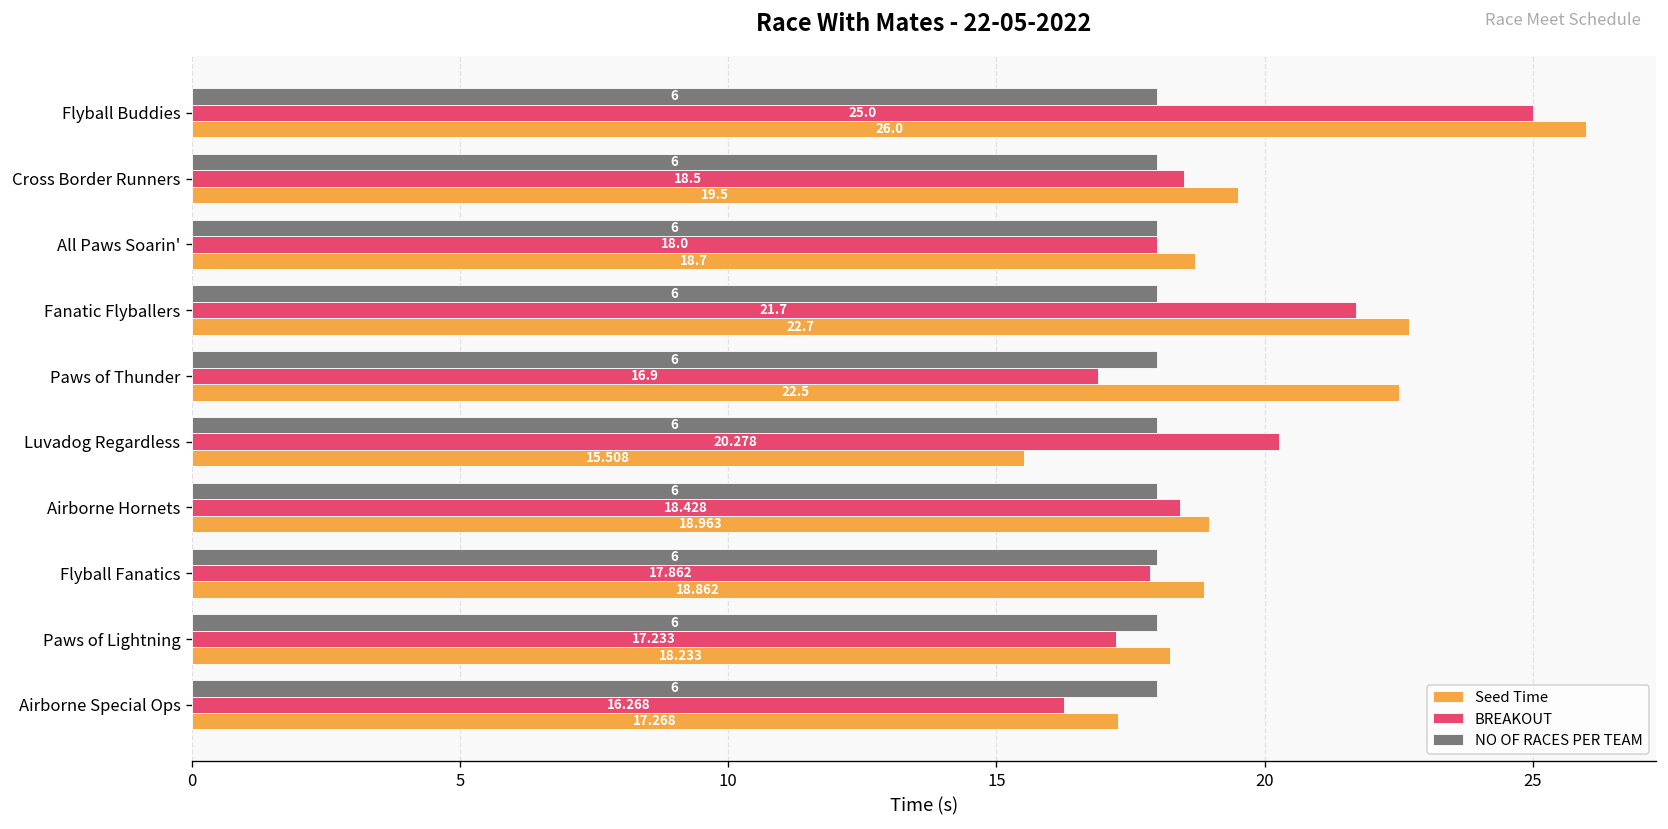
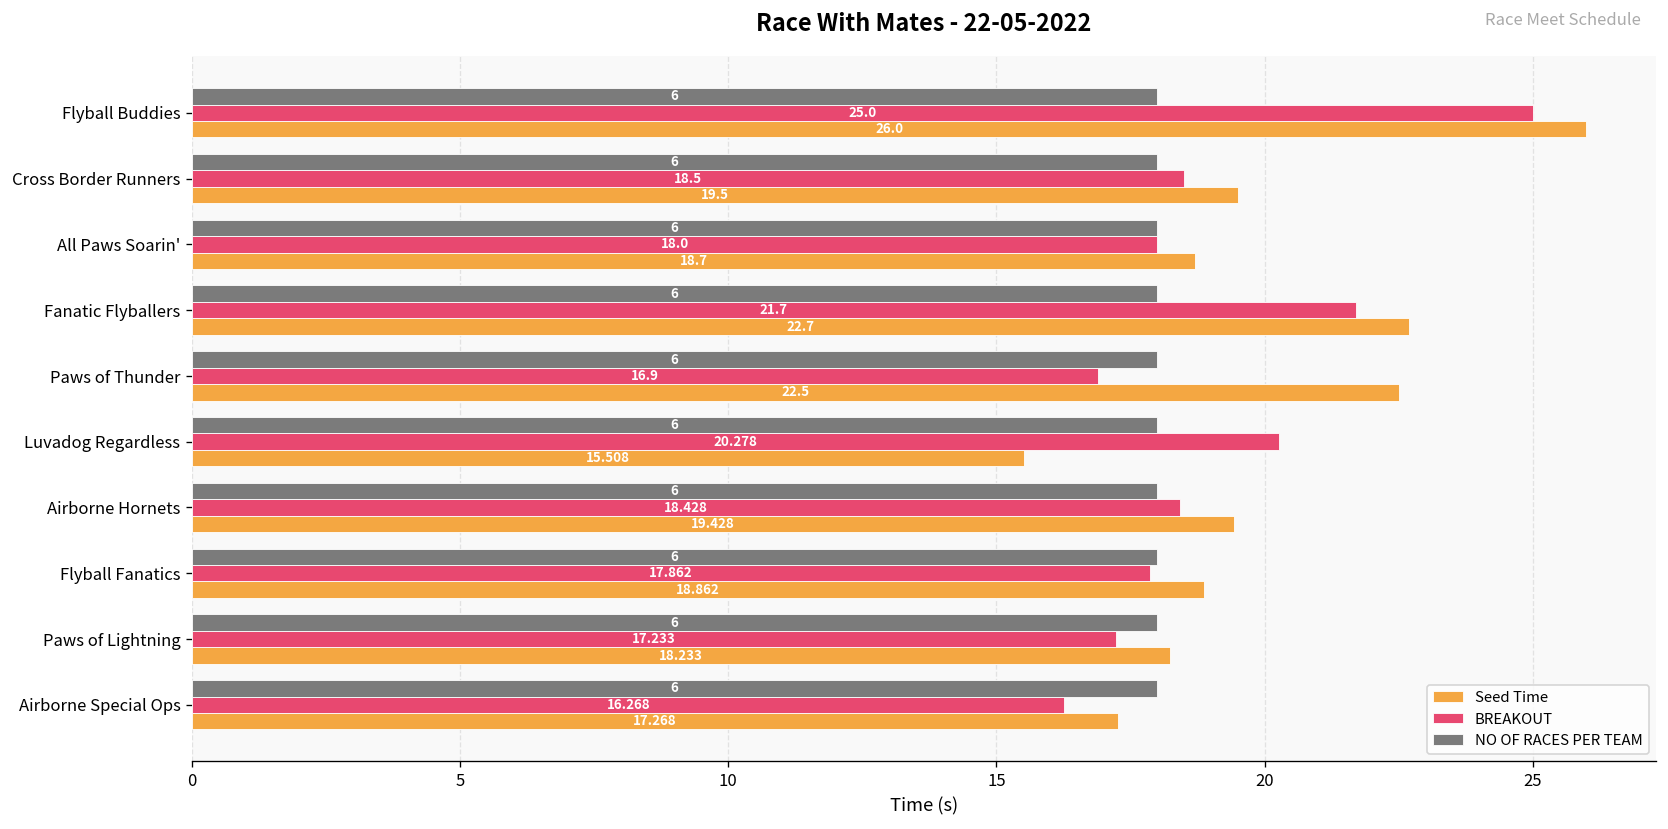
Seed Time, Airborne Hornets: 18.963 -> 19.428
